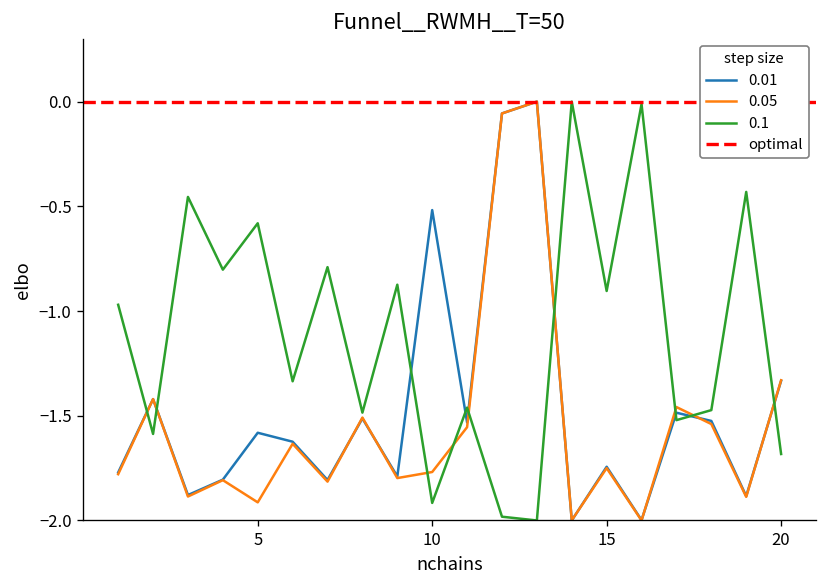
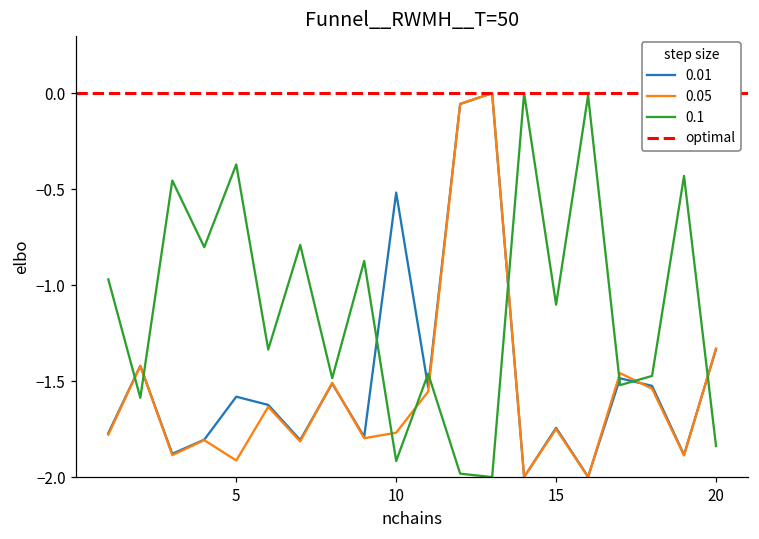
0.1, 5: -0.58 -> -0.37
0.1, 15: -0.90 -> -1.10
0.1, 20: -1.68 -> -1.84
